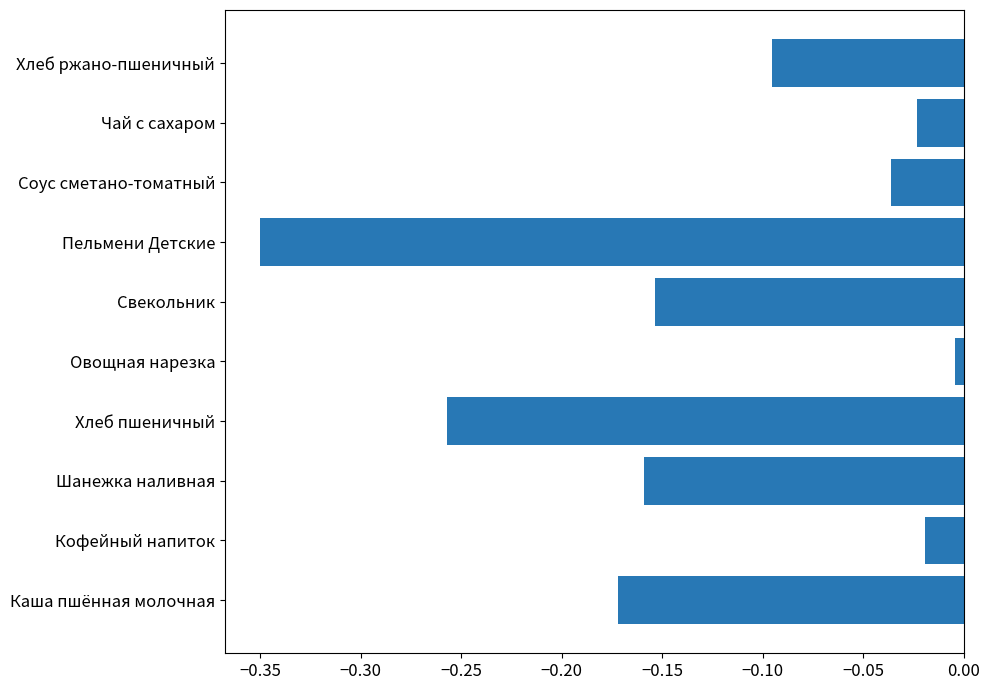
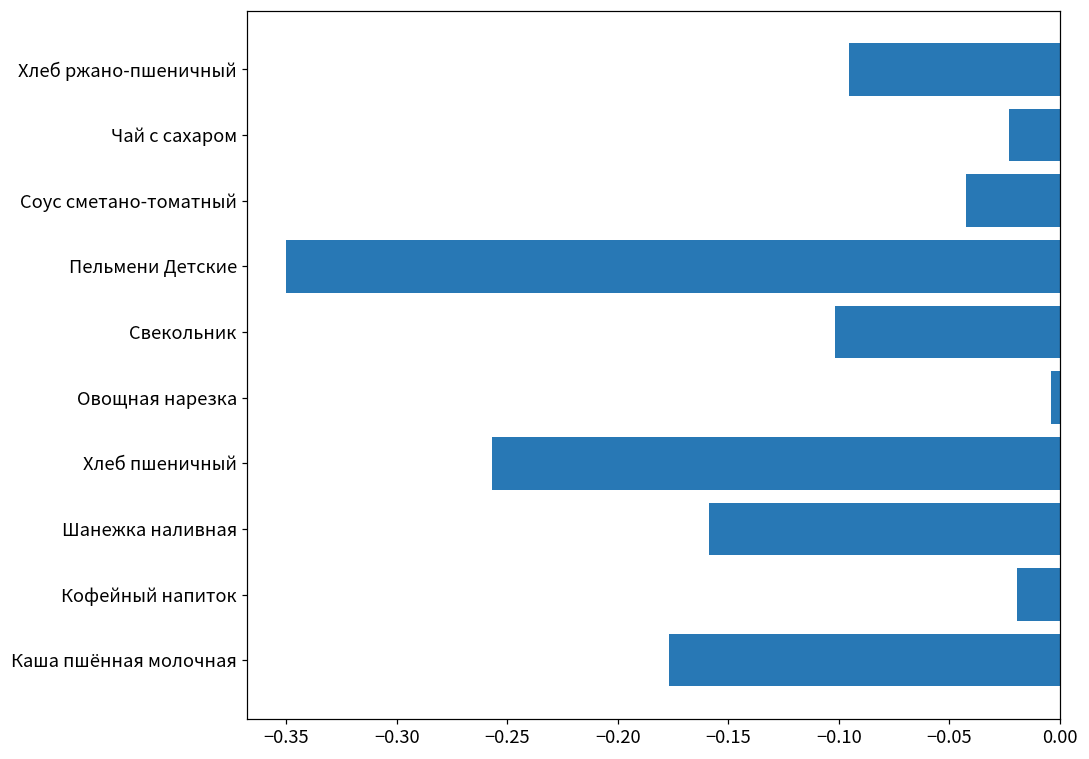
Соус сметано-томатный: -0.036 -> -0.042
Свекольник: -0.153 -> -0.102
Каша пшённая молочная: -0.172 -> -0.177
